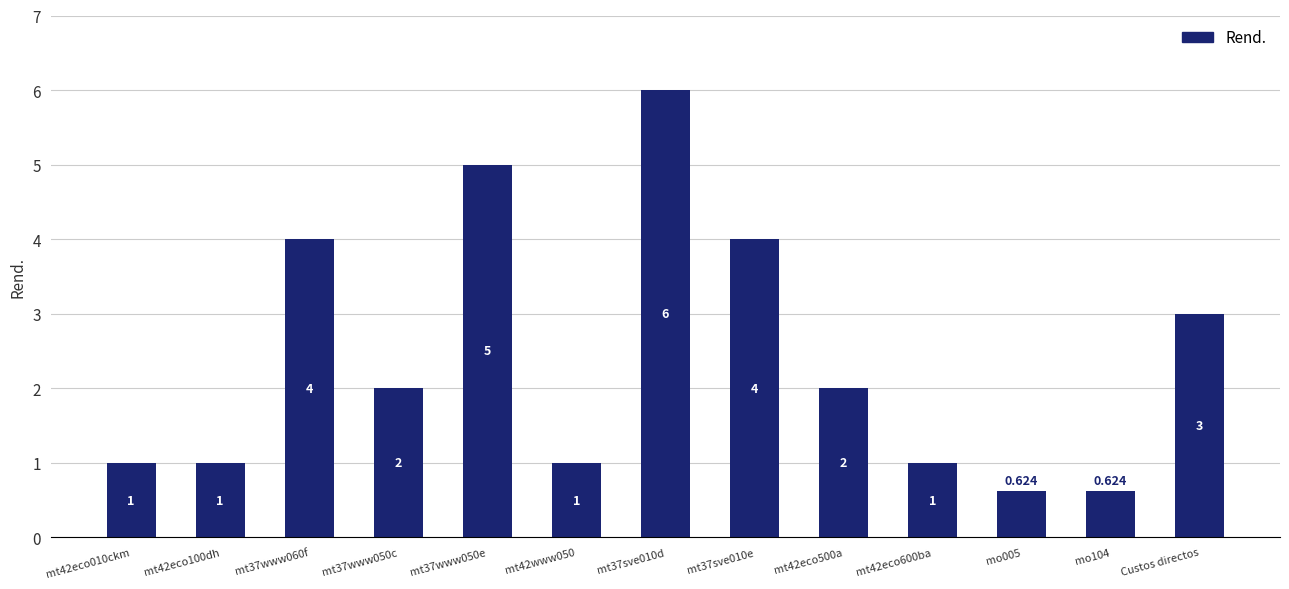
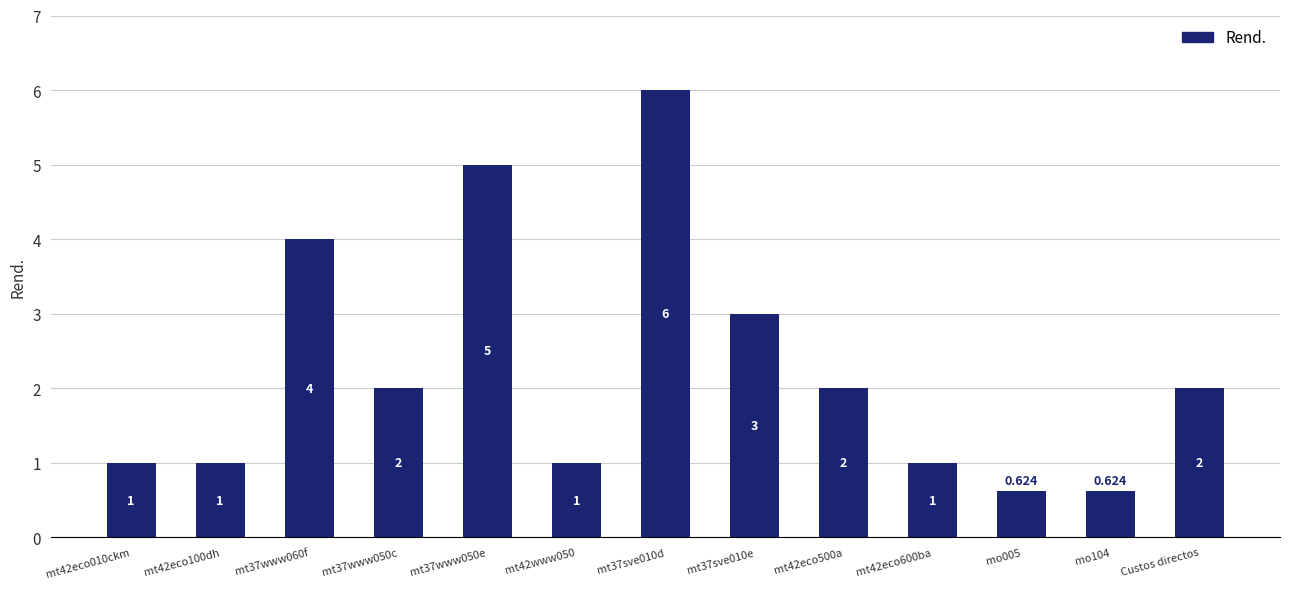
mt37sve010e: 4 -> 3
Custos directos: 3 -> 2
